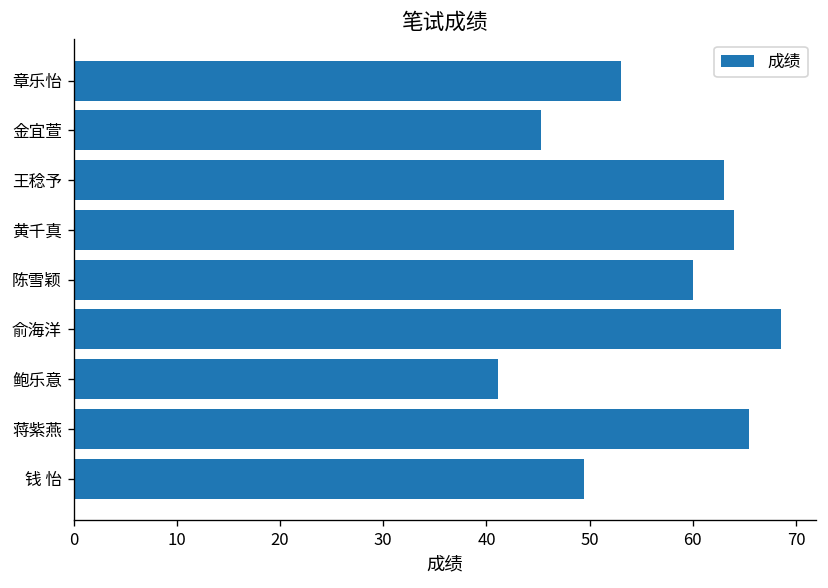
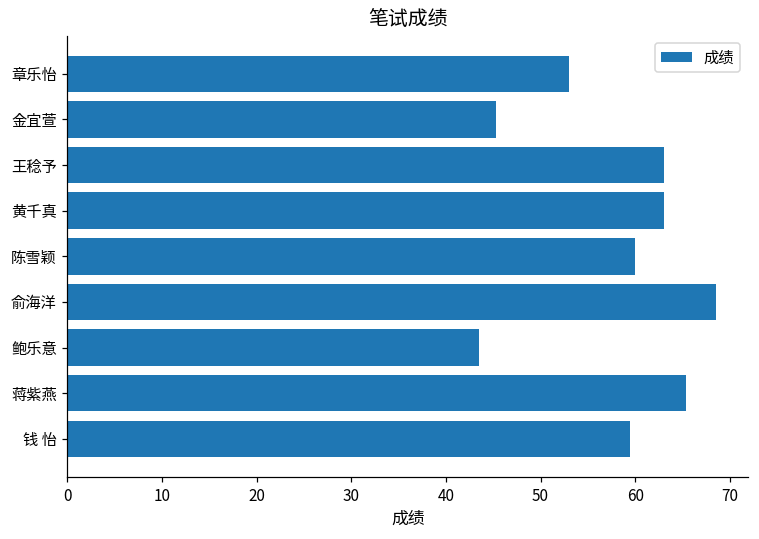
黄千真: 64 -> 63
鲍乐意: 41 -> 44
钱 怡: 49 -> 60
